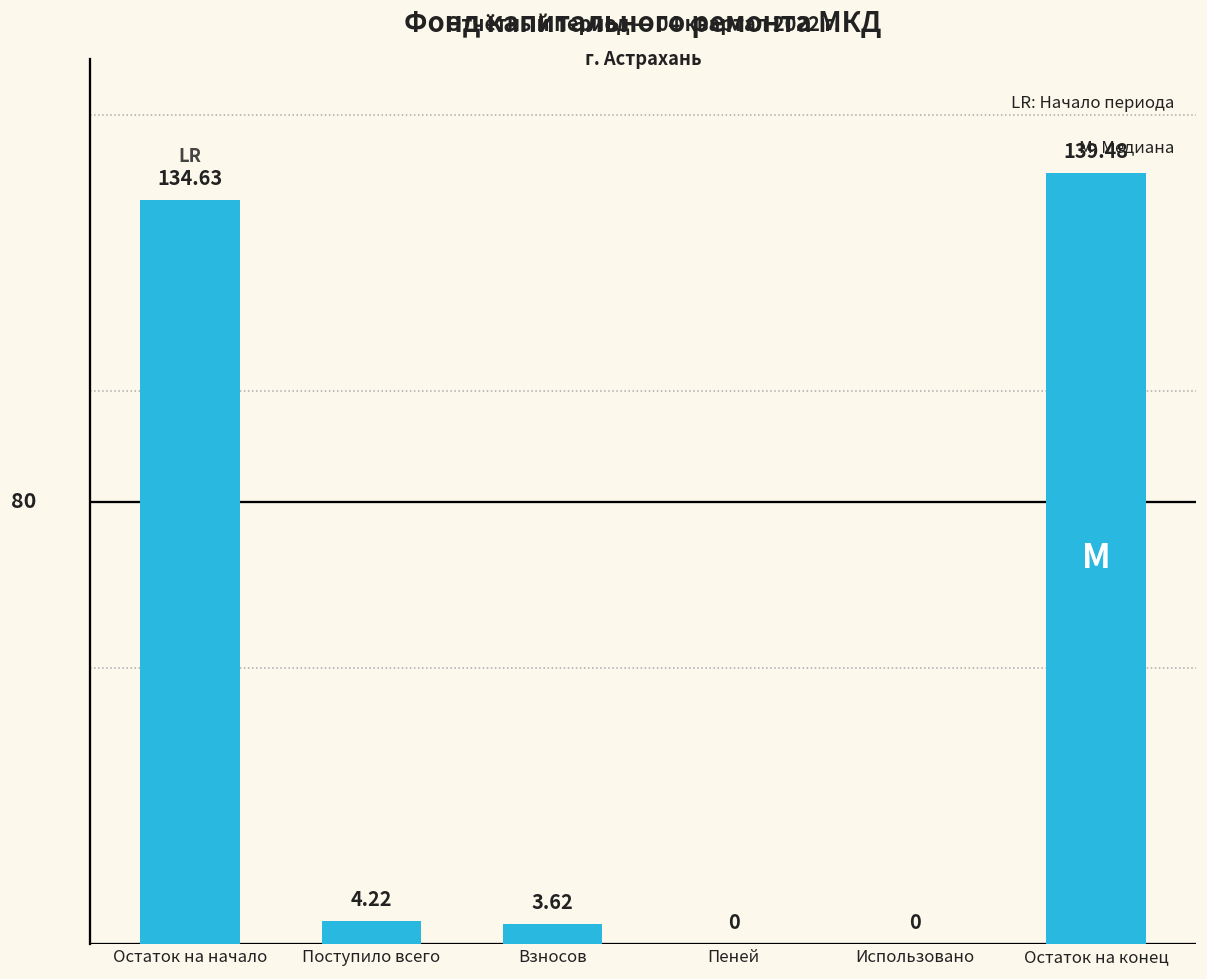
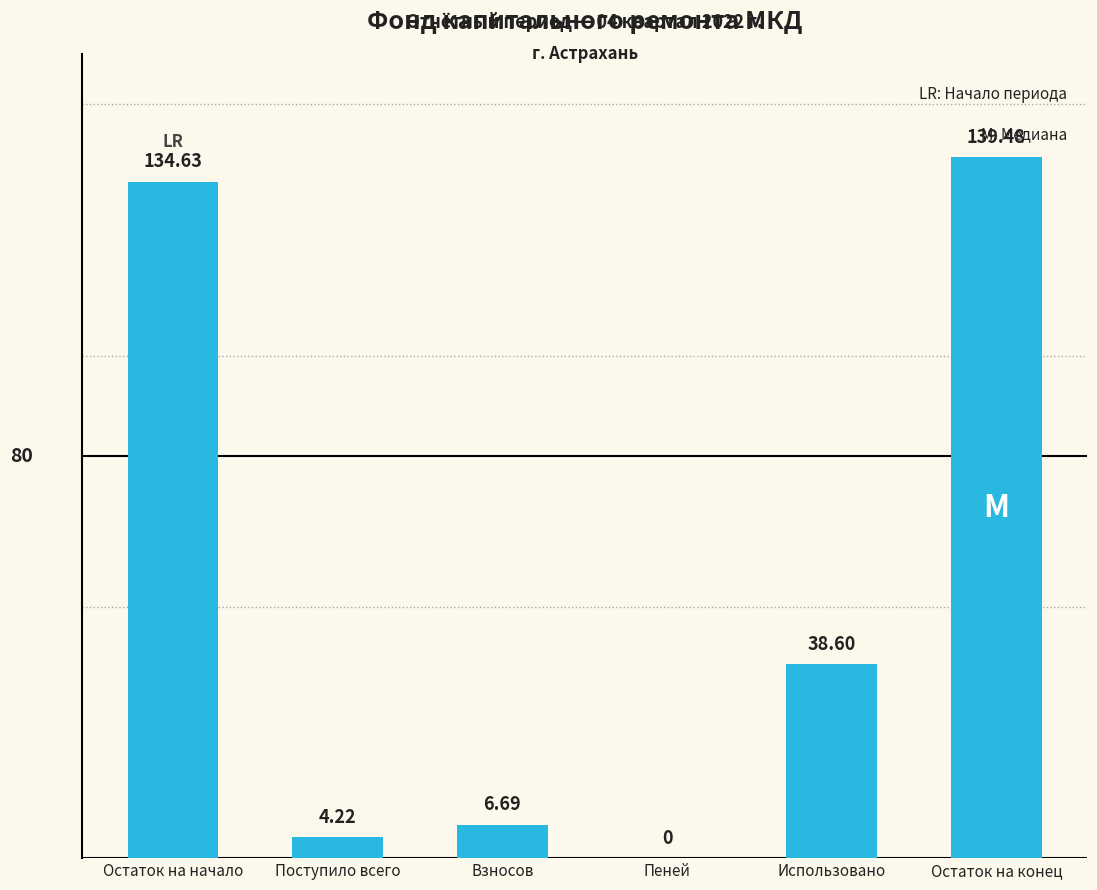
Взносов: 3.62 -> 6.69
Использовано: 0 -> 38.60
